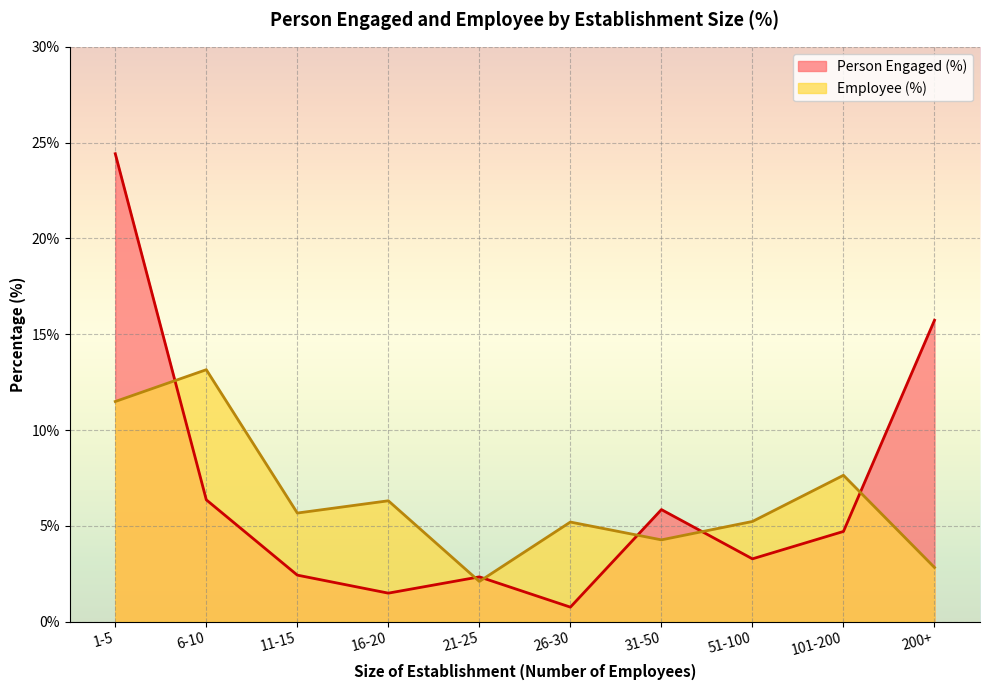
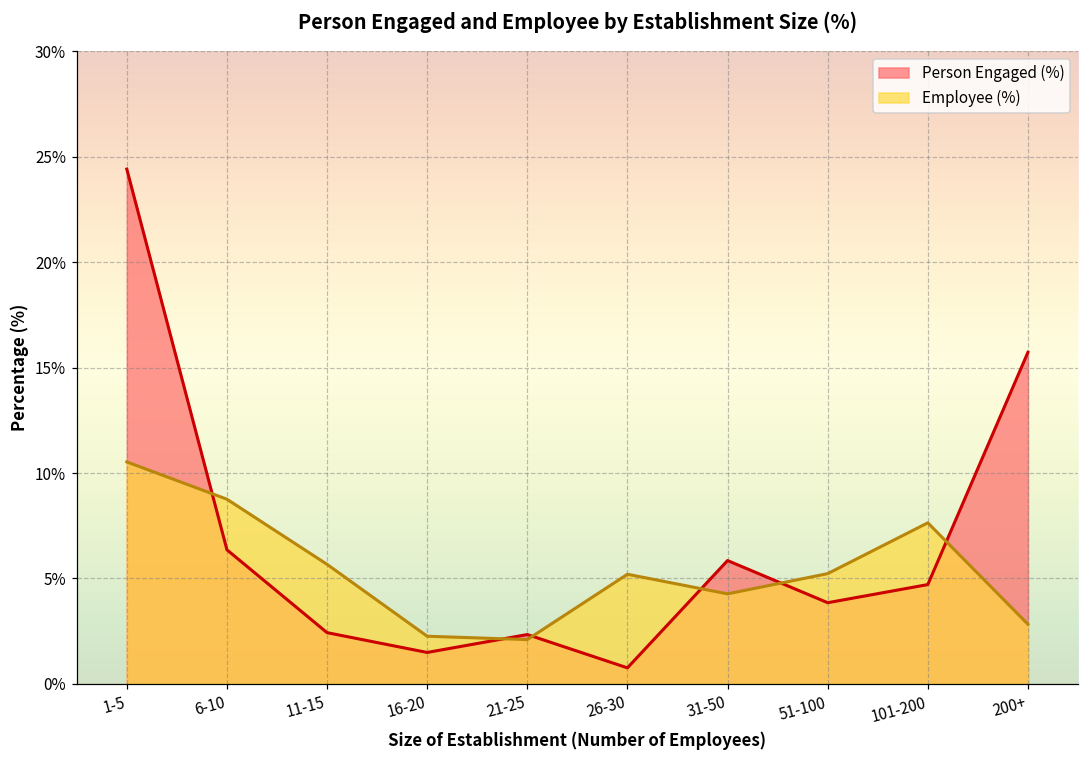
Employee (%), 1-5: 11.5% -> 10.5%
Employee (%), 6-10: 13.2% -> 8.8%
Employee (%), 16-20: 6.3% -> 2.3%
Person Engaged (%), 51-100: 3.3% -> 3.9%
